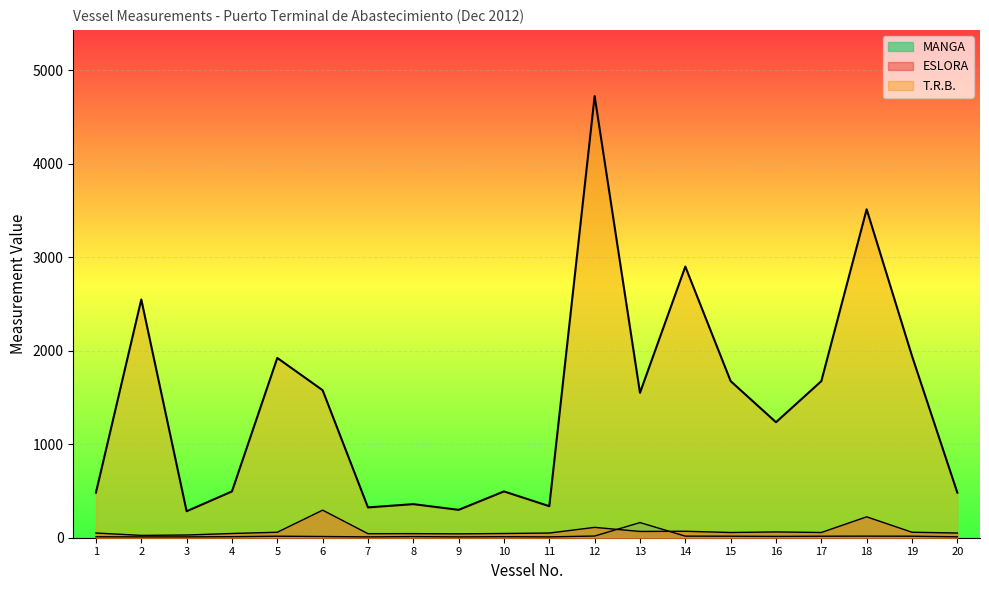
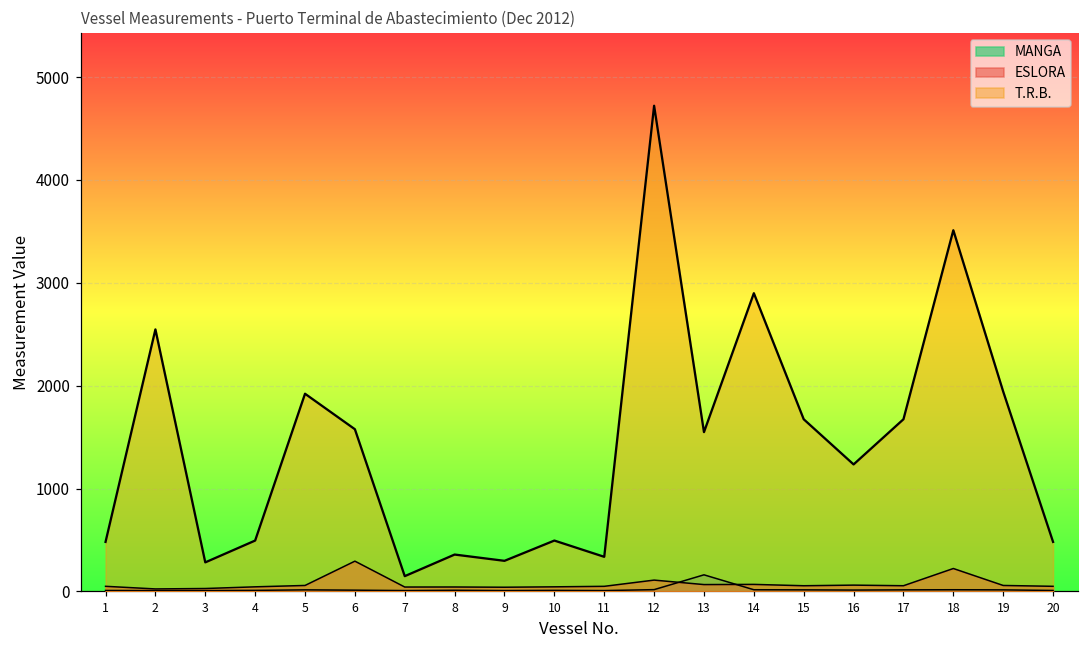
T.R.B., 7: 300 -> 100
